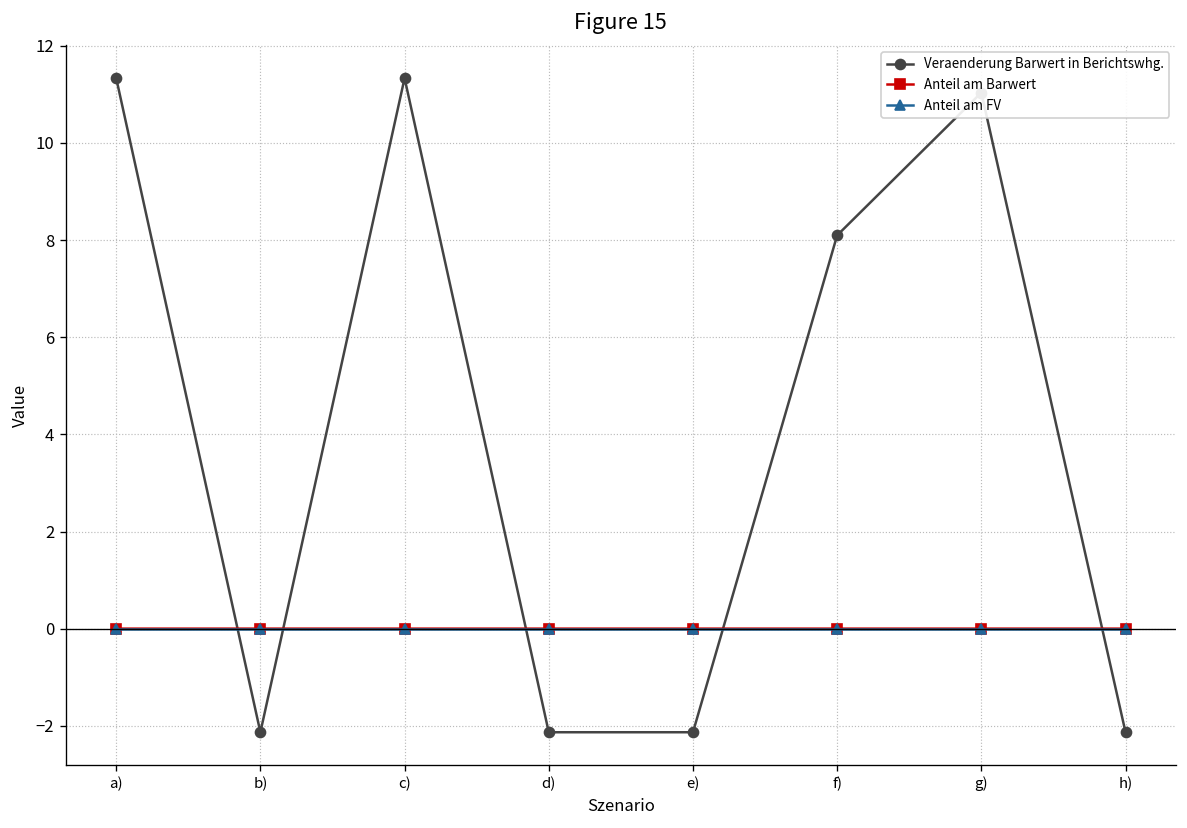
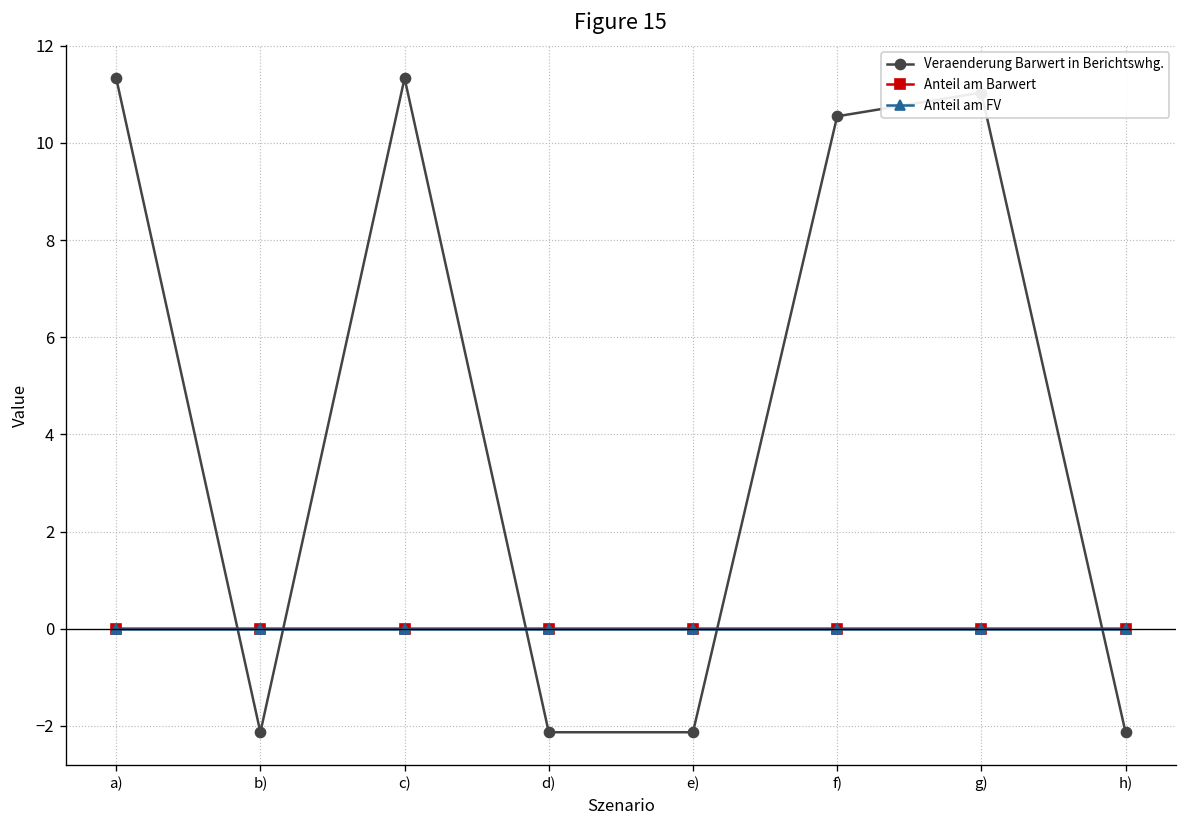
Veraenderung Barwert in Berichtswhg., f): 8.1 -> 10.5
